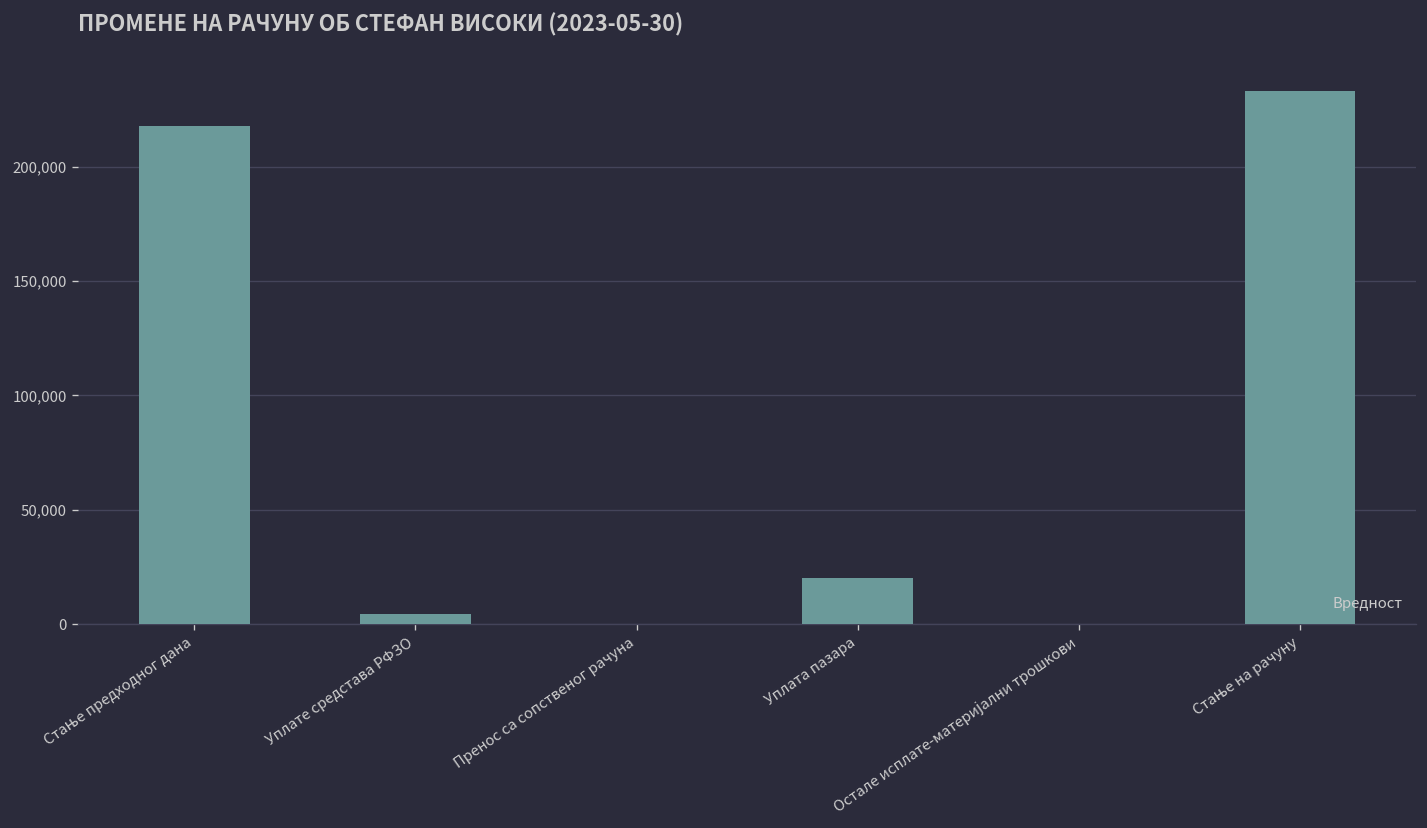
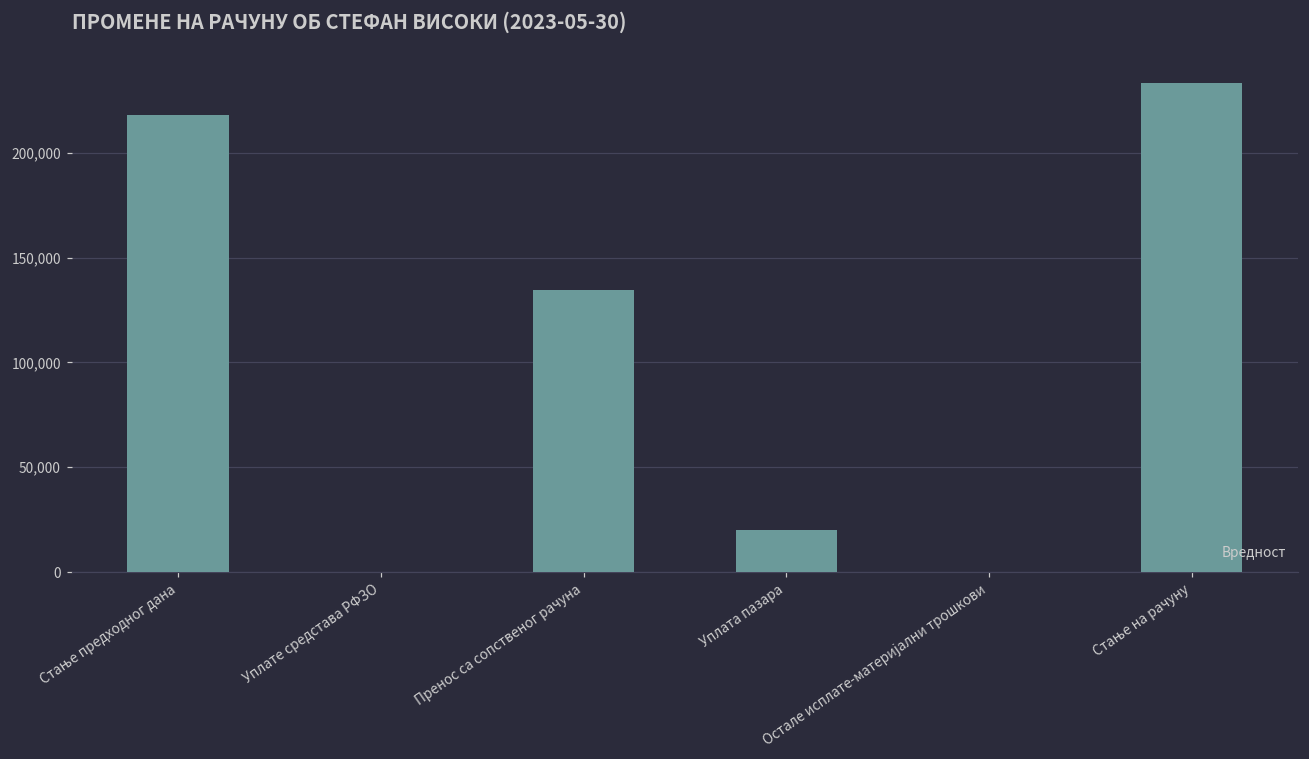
Уплате средстава РФЗО: 4,000 -> 0
Пренос са сопственог рачуна: 0 -> 135,000
